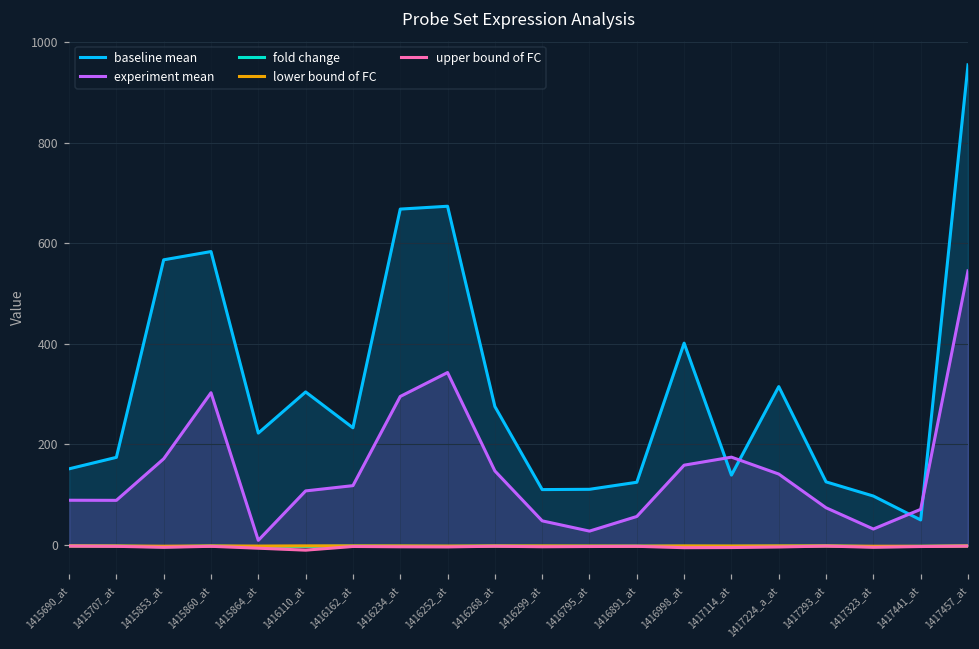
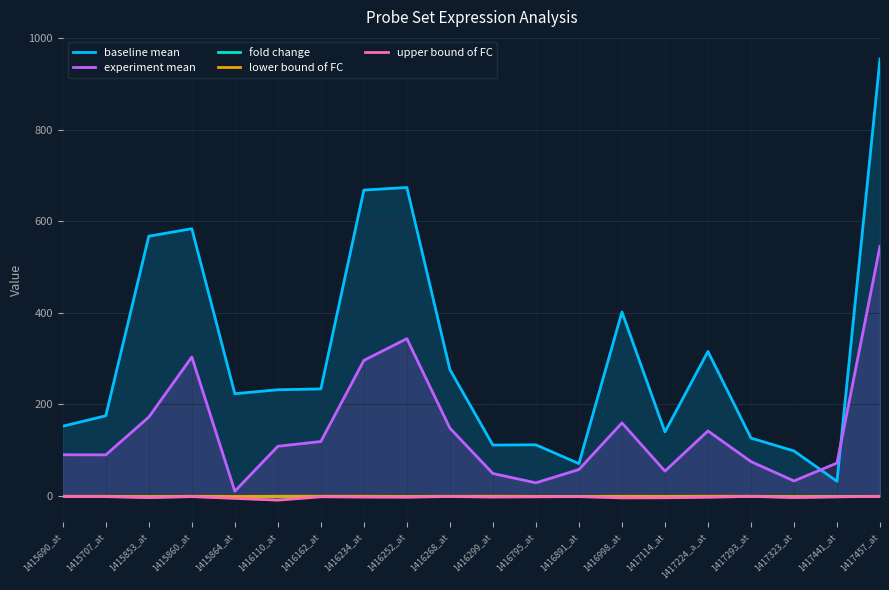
baseline mean, 1416110_at: 300 -> 230
baseline mean, 1416891_at: 120 -> 70
experiment mean, 1417114_at: 170 -> 50
baseline mean, 1417441_at: 50 -> 30
